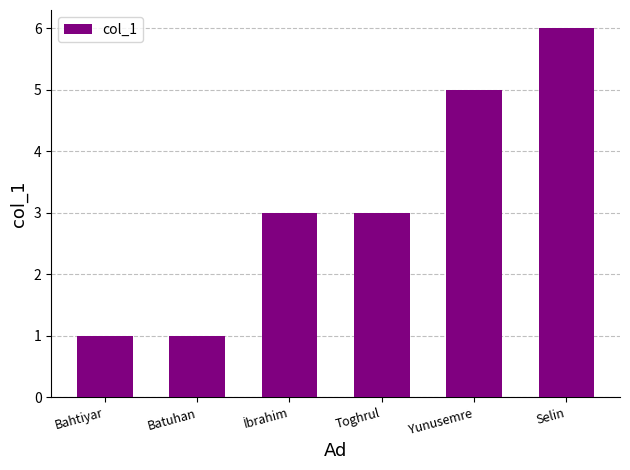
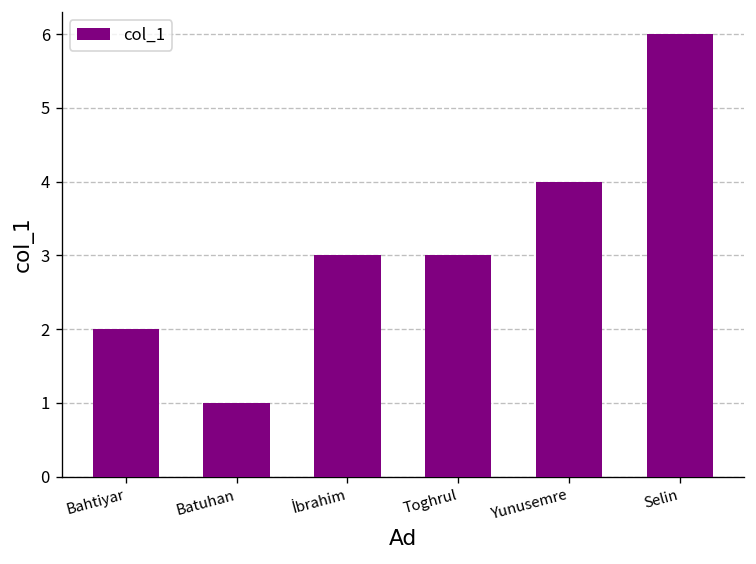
Bahtiyar: 1 -> 2
Yunusemre: 5 -> 4
